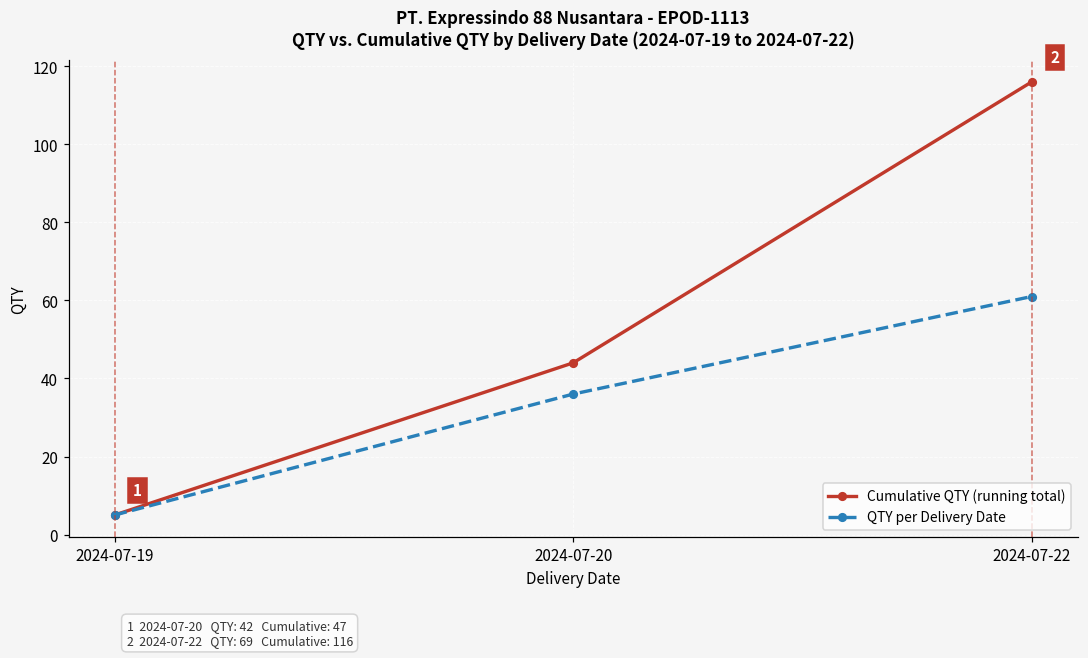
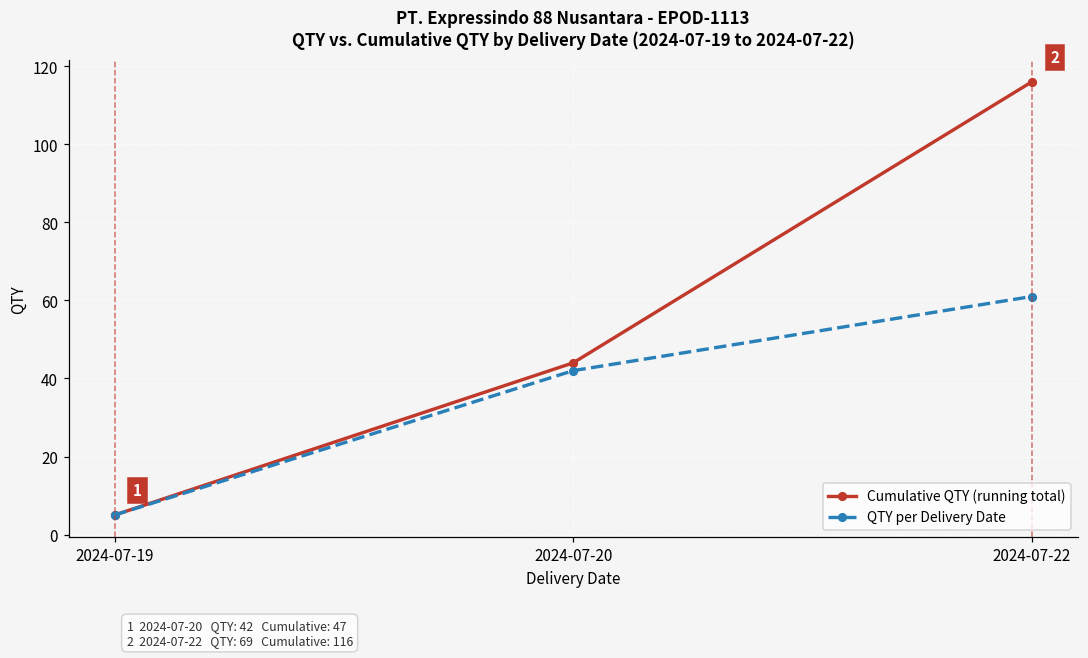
QTY per Delivery Date, 2024-07-20: 36 -> 42
